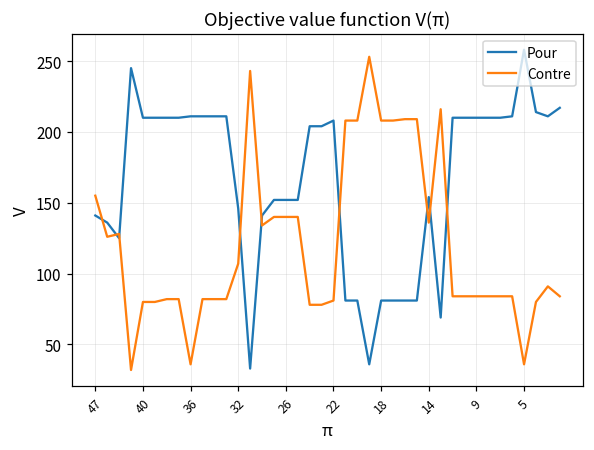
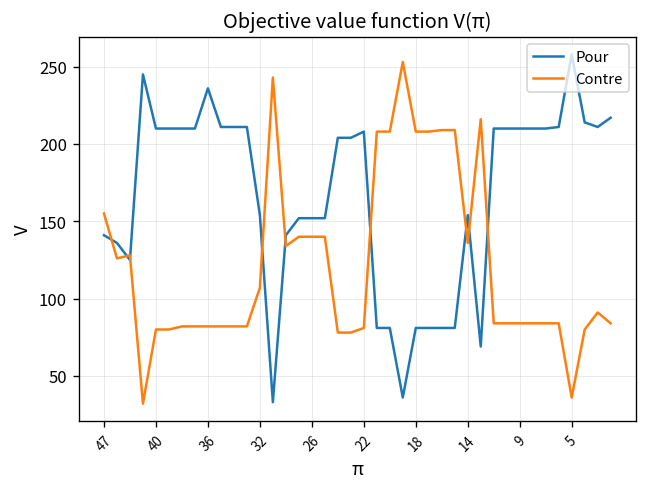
Pour, 36: 211 -> 236
Contre, 36: 36 -> 82
Pour, 32: 146 -> 154
